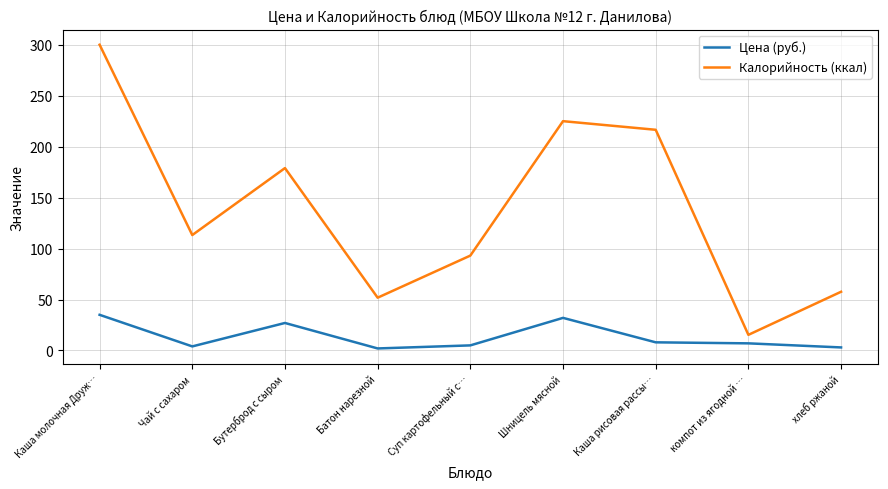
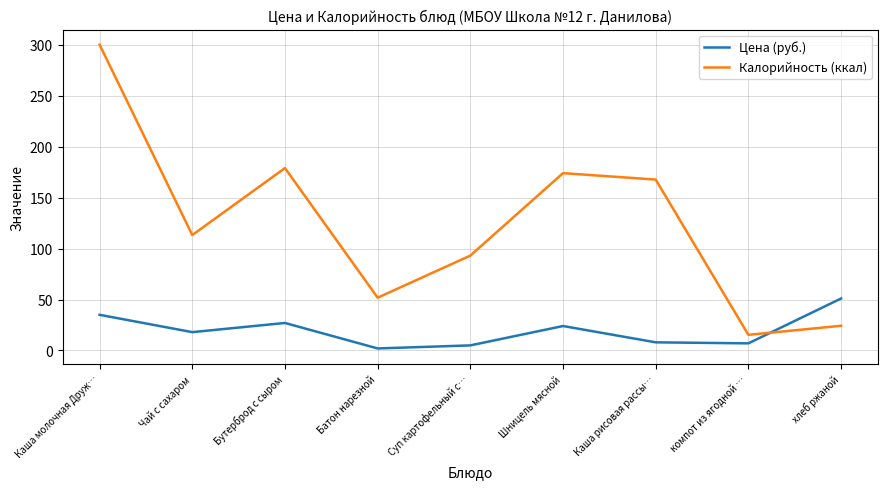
Цена (руб.), Чай с сахаром: 4 -> 18
Цена (руб.), Шницель мясной: 32 -> 24
Калорийность (ккал), Шницель мясной: 225 -> 174
Калорийность (ккал), Каша рисовая рассы…: 217 -> 168
Цена (руб.), хлеб ржаной: 3 -> 51
Калорийность (ккал), хлеб ржаной: 58 -> 24
